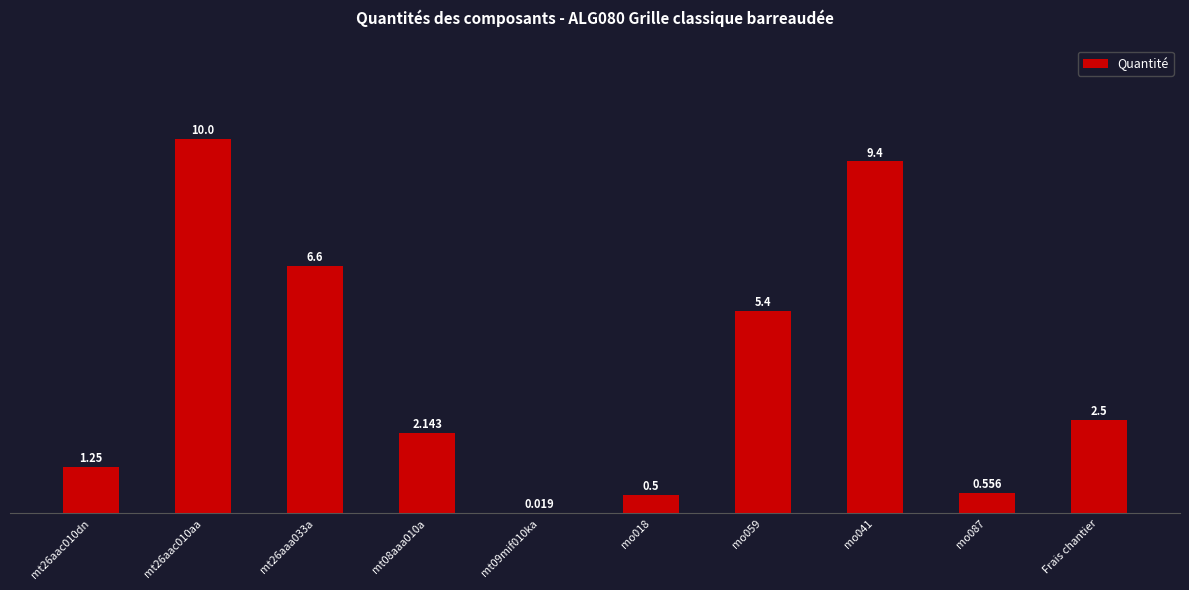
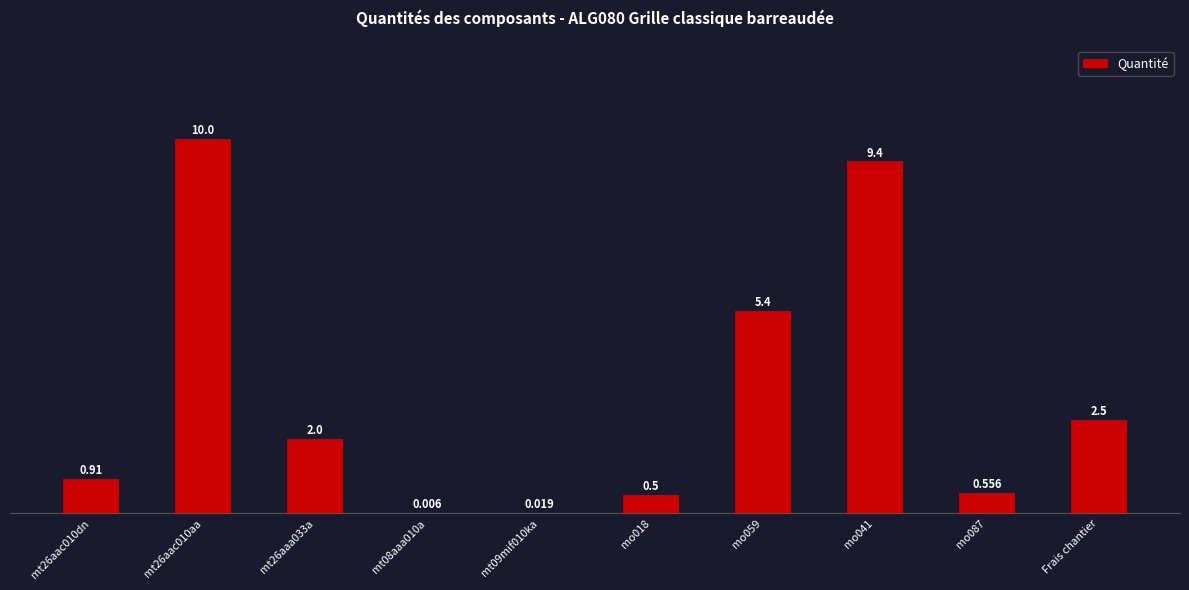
mt26aac010dn: 1.25 -> 0.91
mt26aaa033a: 6.6 -> 2.0
mt08aaa010a: 2.143 -> 0.006
